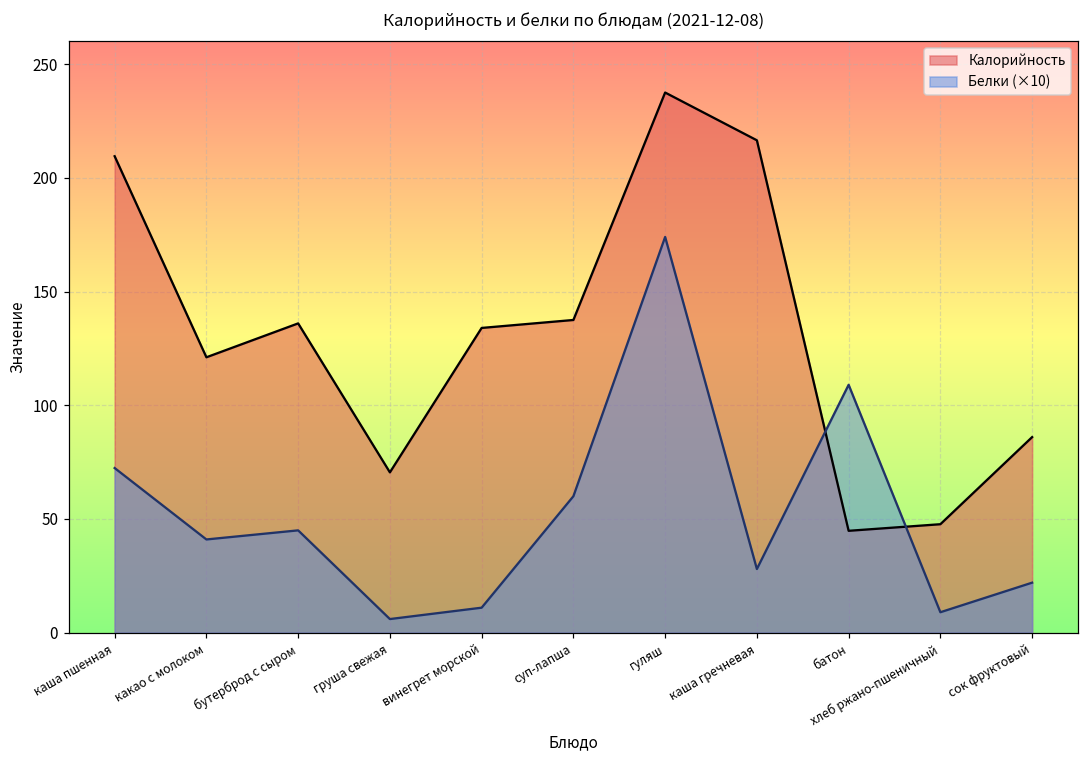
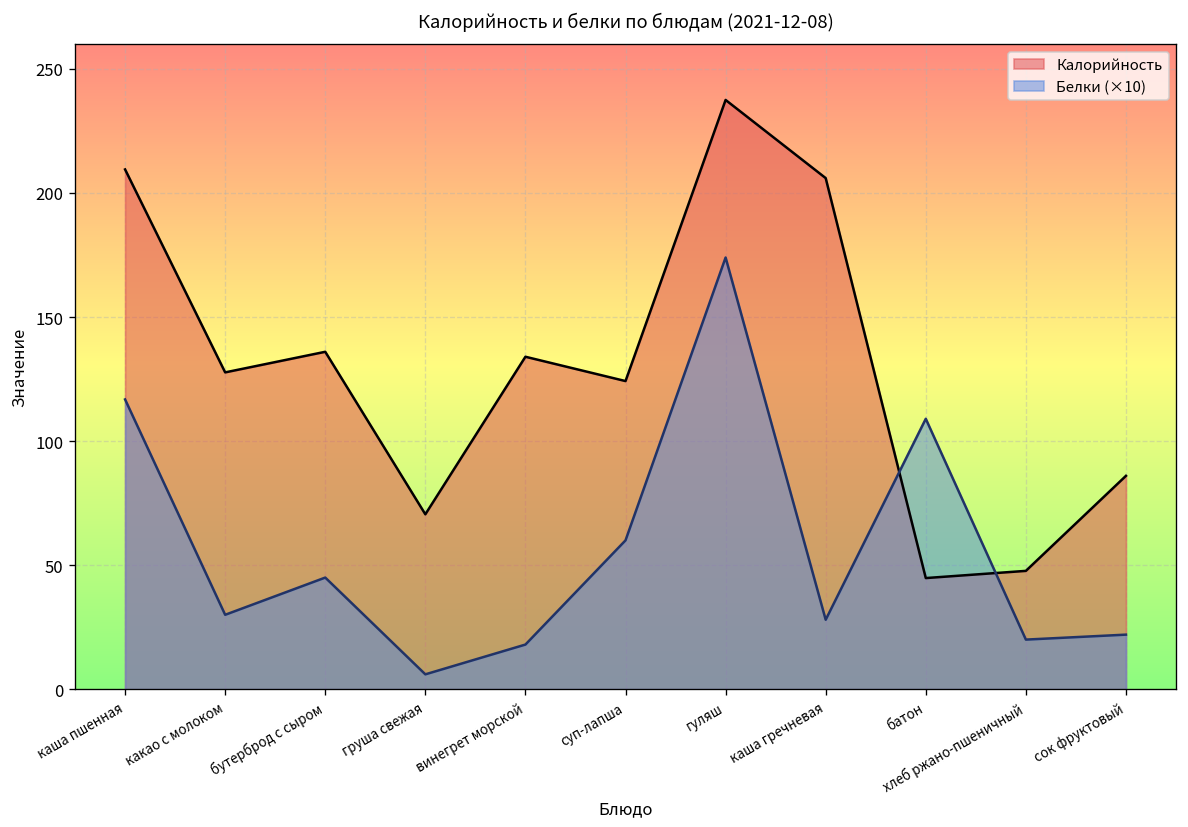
Белки (×10), каша пшенная: 72 -> 117
Калорийность, какао с молоком: 121 -> 128
Белки (×10), какао с молоком: 41 -> 30
Белки (×10), винегрет морской: 11 -> 18
Калорийность, суп-лапша: 138 -> 124
Калорийность, каша гречневая: 217 -> 206
Белки (×10), хлеб ржано-пшеничный: 9 -> 20
